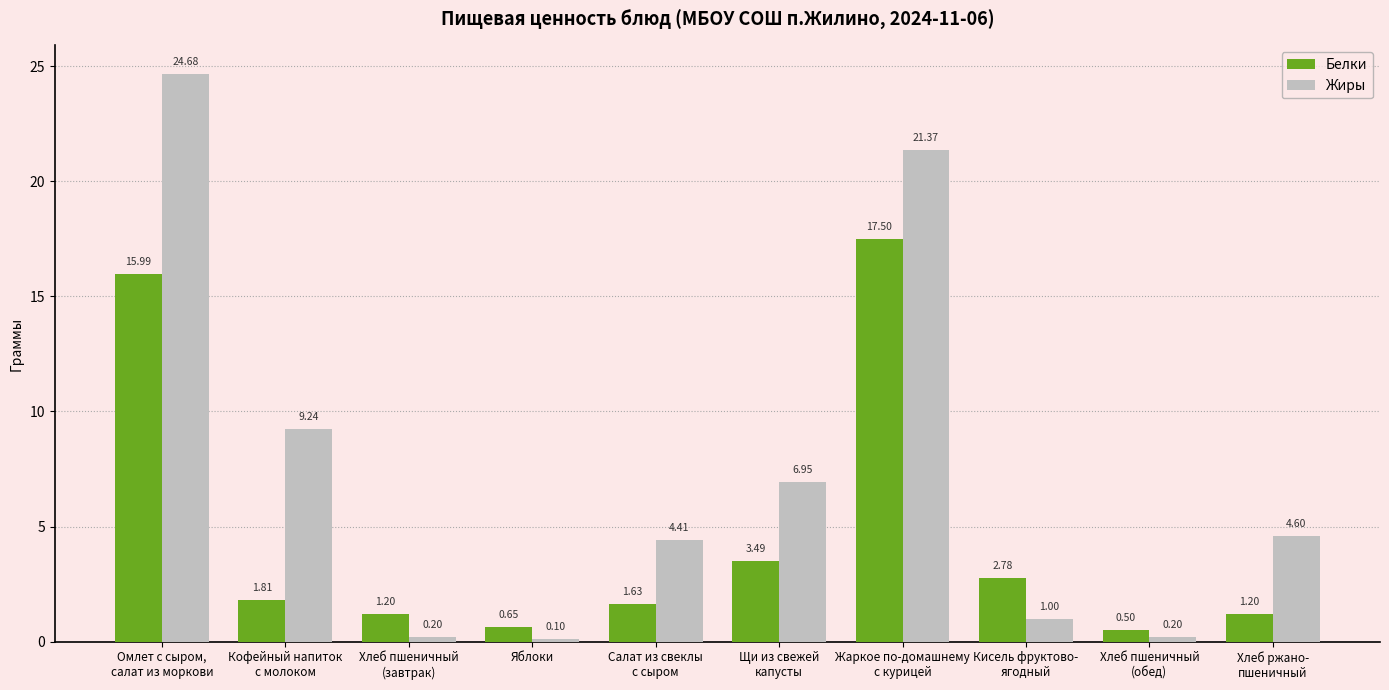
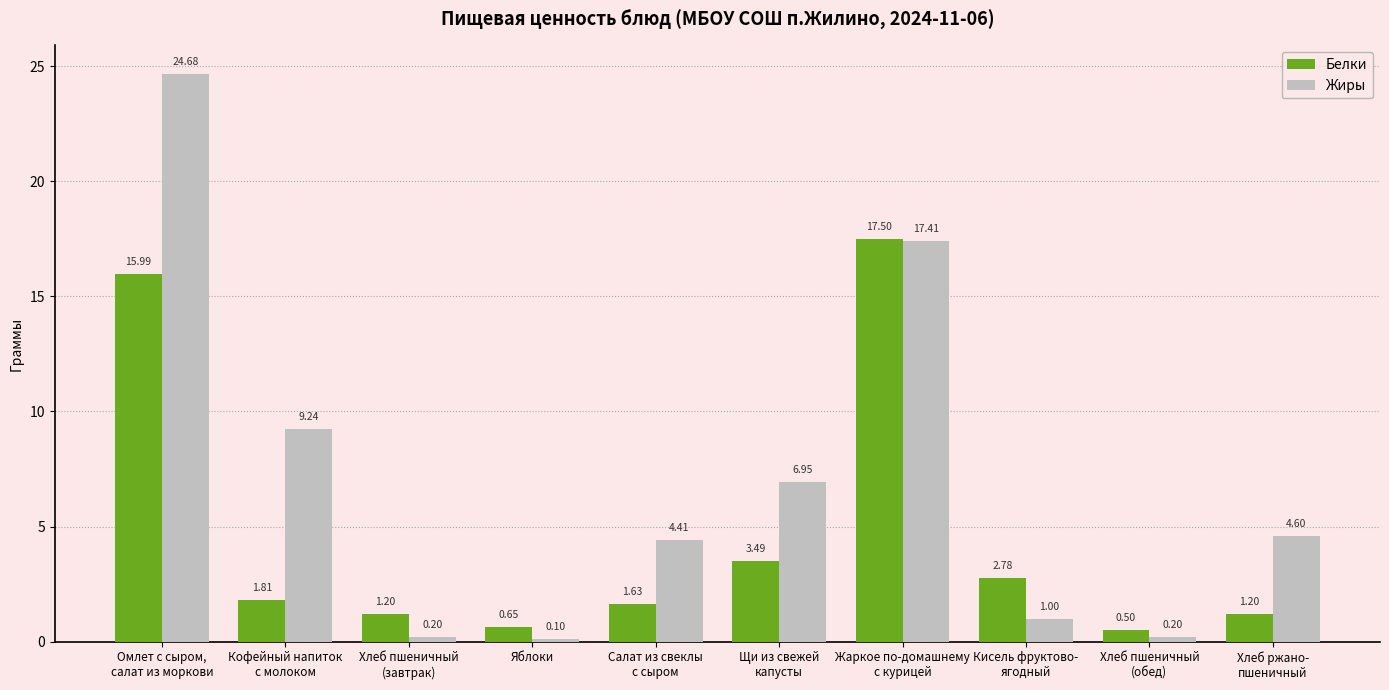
Жиры, Жаркое по-домашнему с курицей: 21.37 -> 17.41
